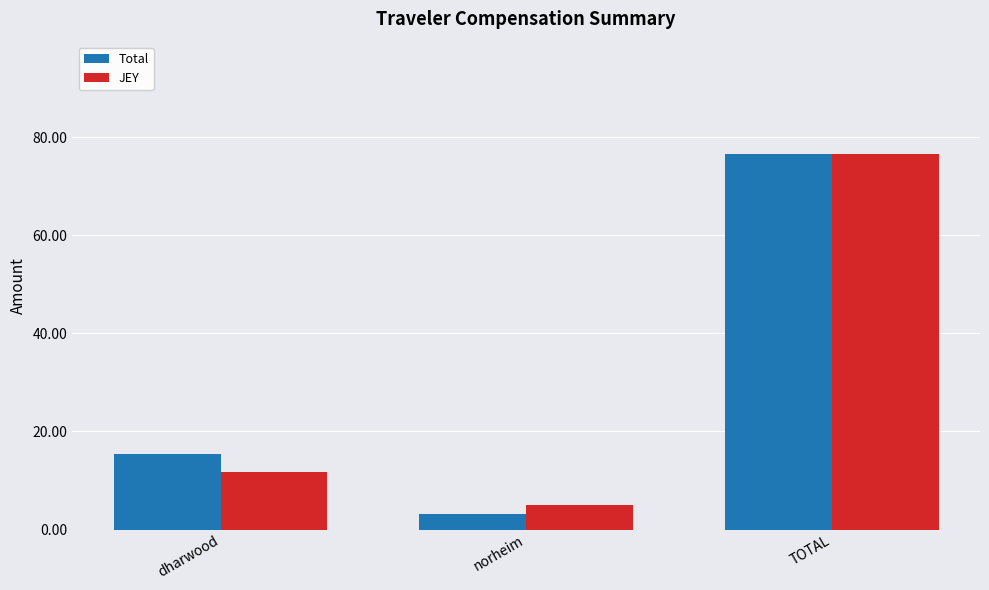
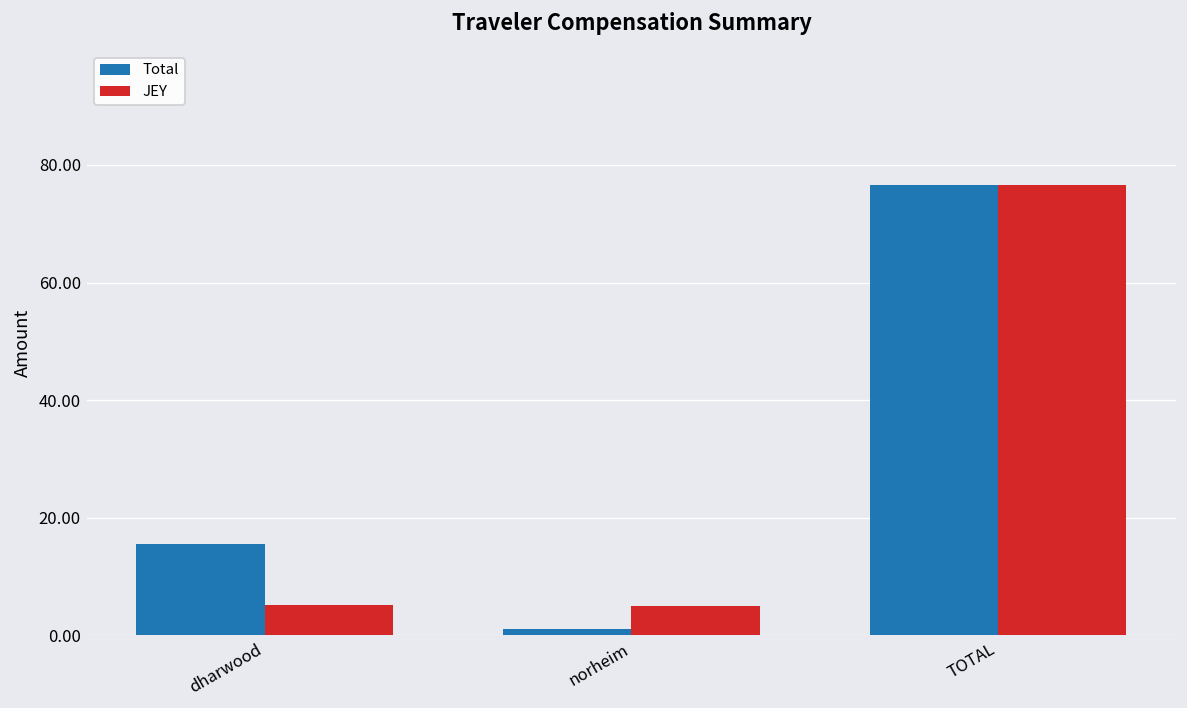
JEY, dharwood: 12 -> 5
Total, norheim: 3 -> 1
